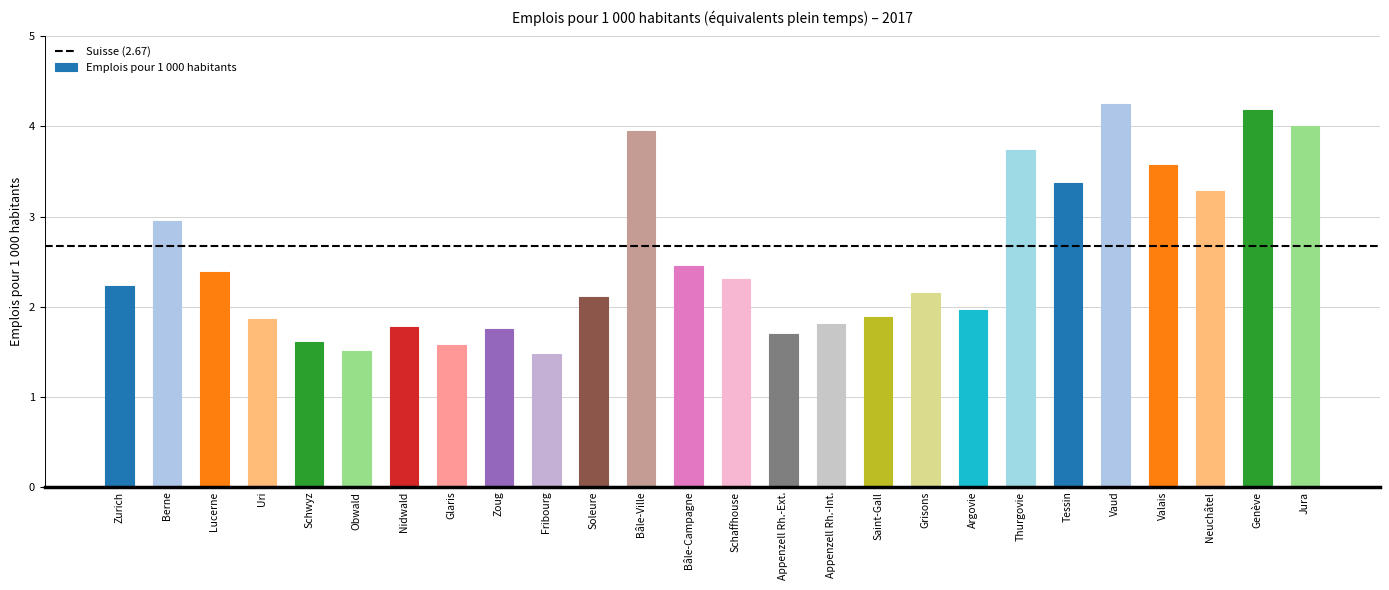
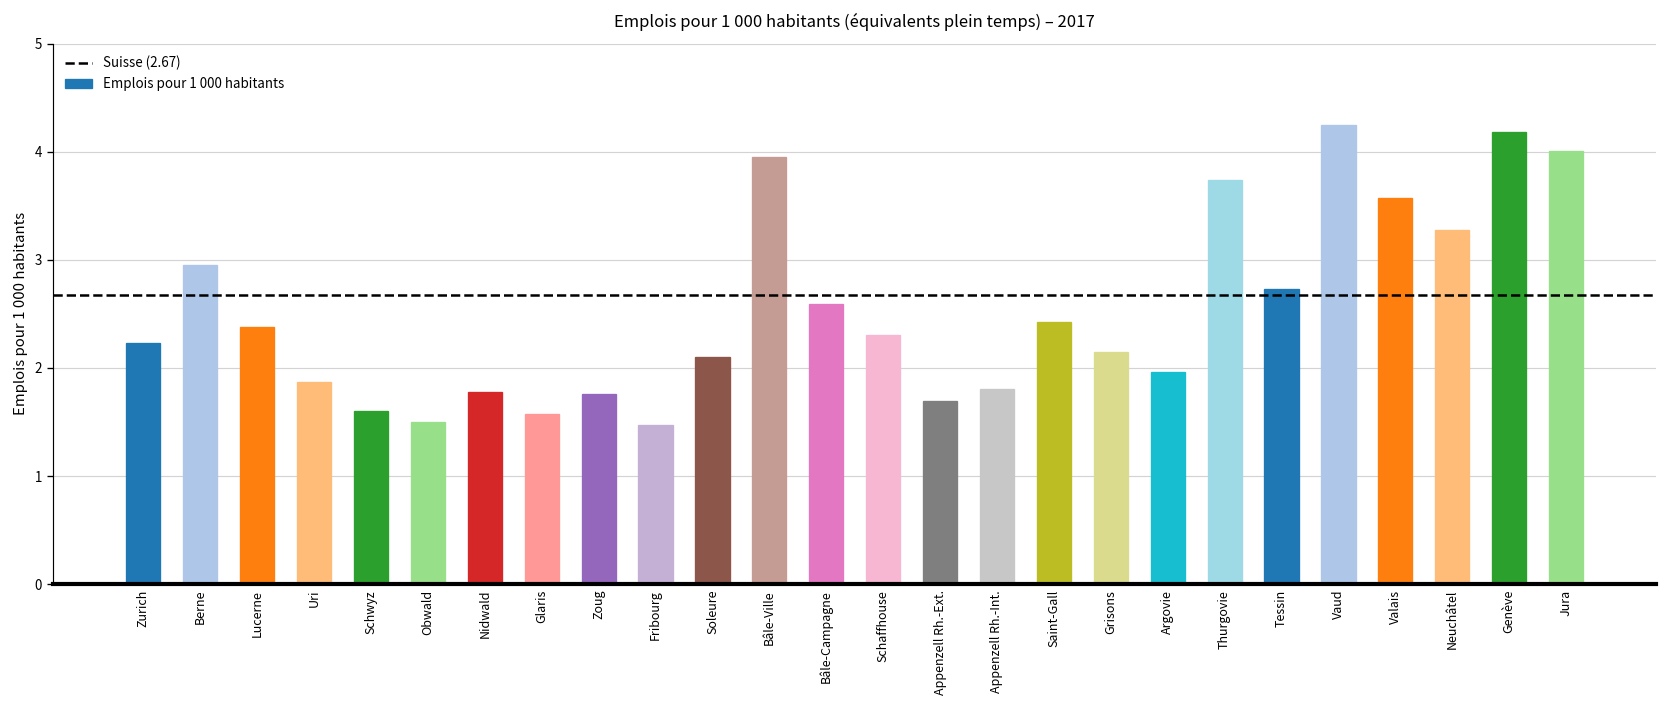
Bâle-Campagne: 2.5 -> 2.6
Saint-Gall: 1.9 -> 2.4
Tessin: 3.4 -> 2.7
